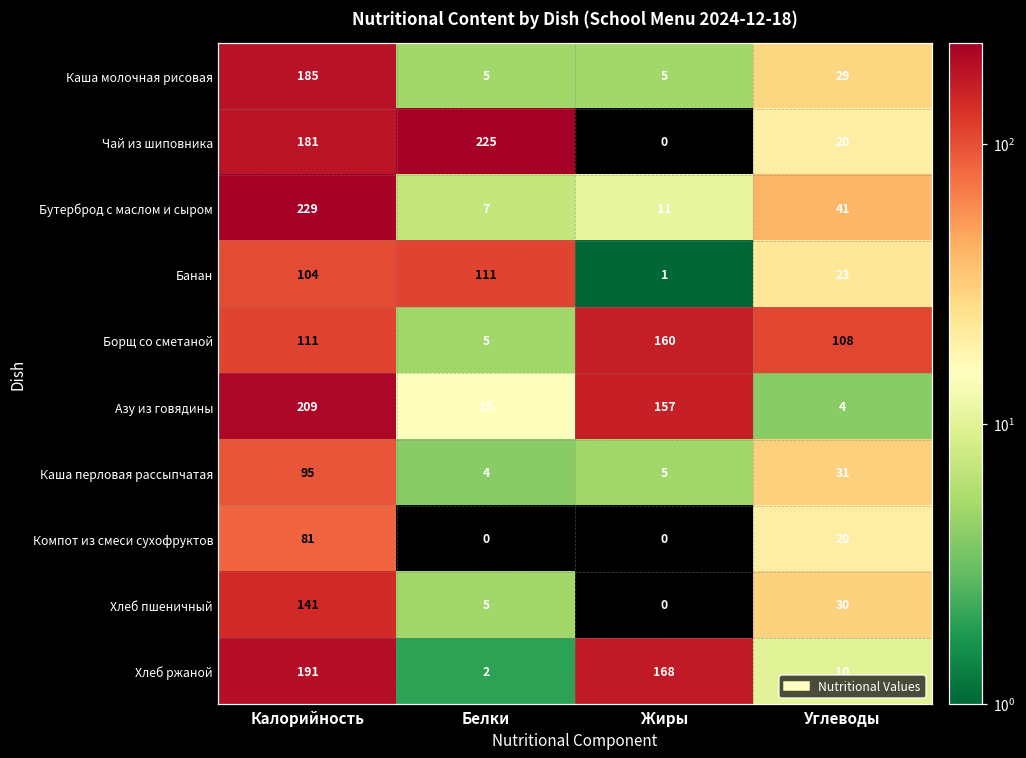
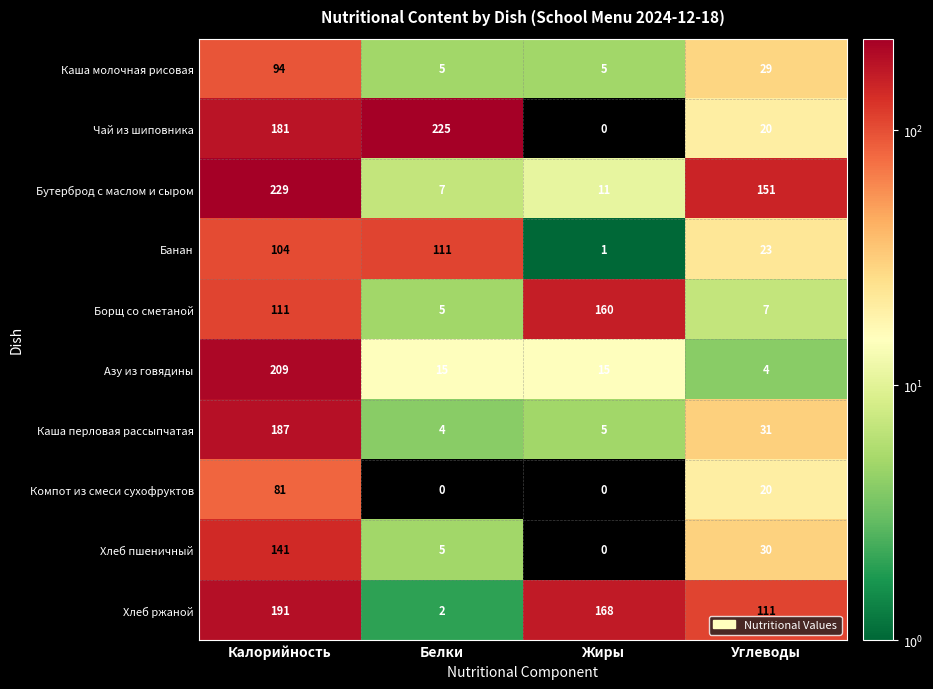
Каша молочная рисовая, Калорийность: 185 -> 94
Бутерброд с маслом и сыром, Углеводы: 41 -> 151
Борщ со сметаной, Углеводы: 108 -> 7
Азу из говядины, Жиры: 157 -> 15
Каша перловая рассыпчатая, Калорийность: 95 -> 187
Хлеб ржаной, Углеводы: 10 -> 111
